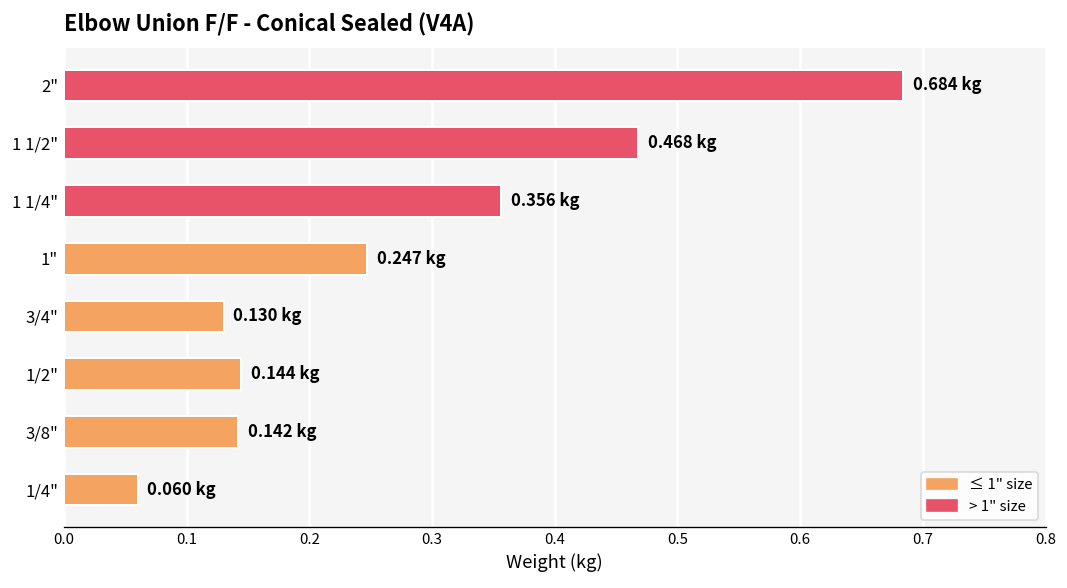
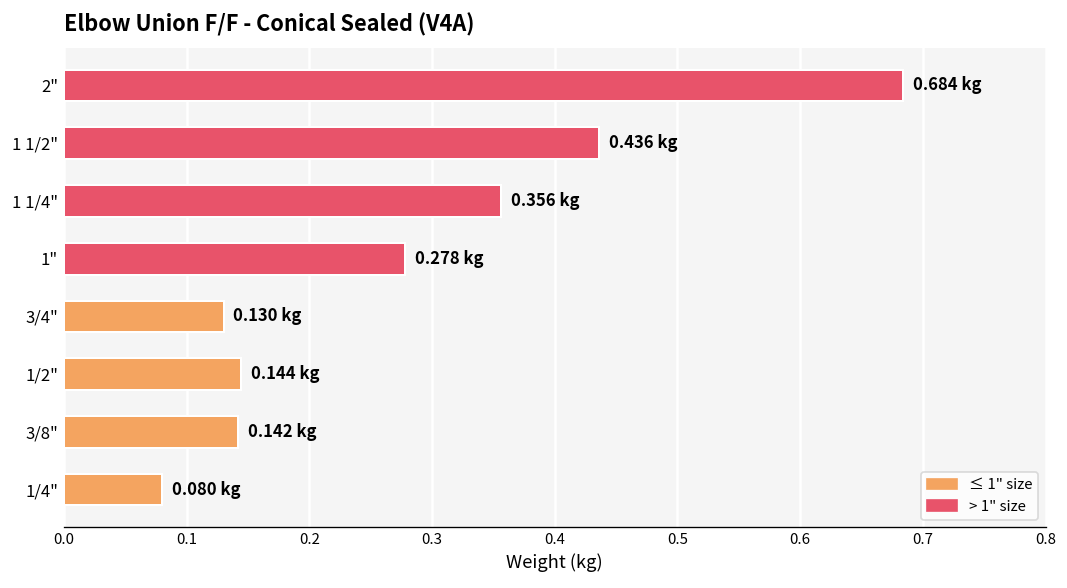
1 1/2": 0.468 -> 0.436
1": 0.247 -> 0.278
1/4": 0.060 -> 0.080
